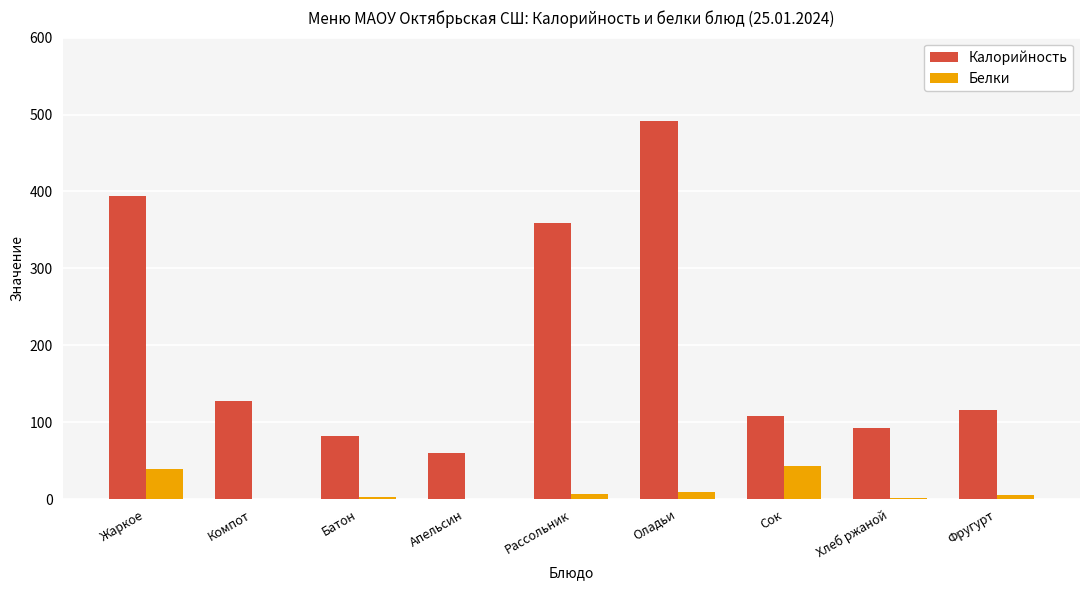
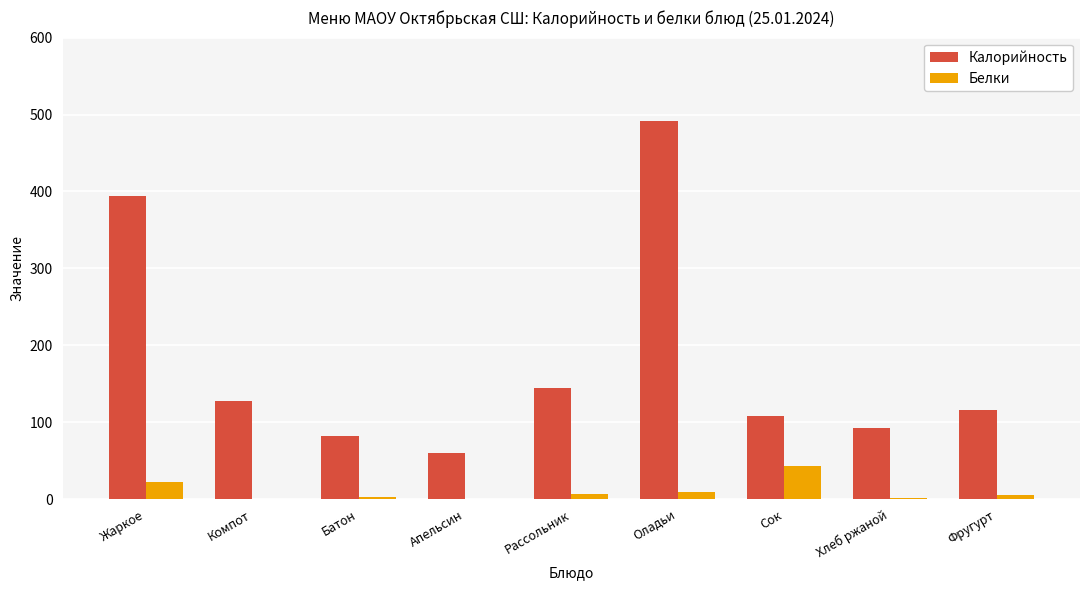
Белки, Жаркое: 40 -> 20
Калорийность, Рассольник: 360 -> 150
